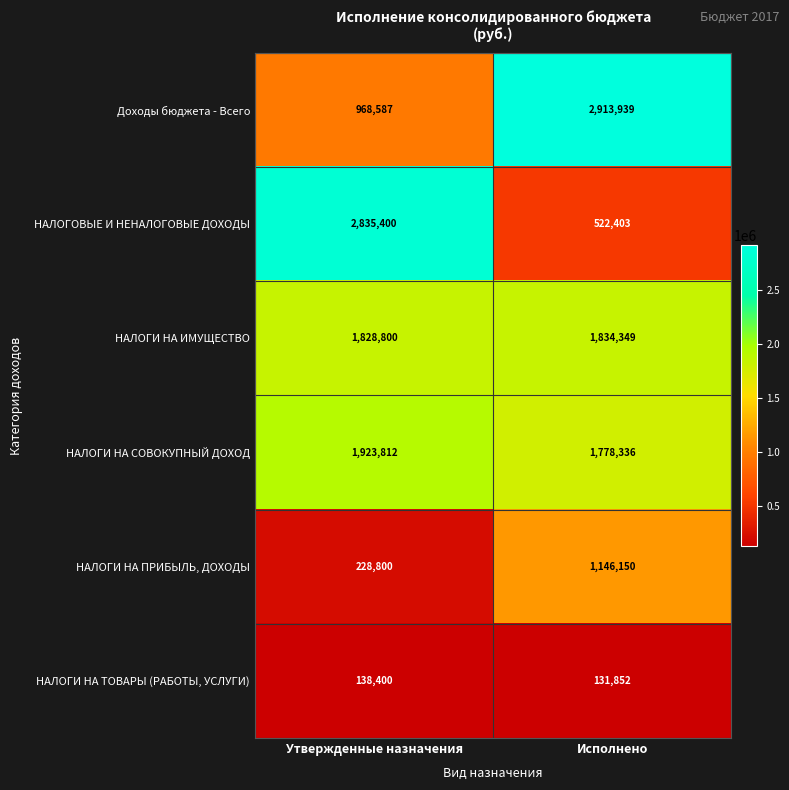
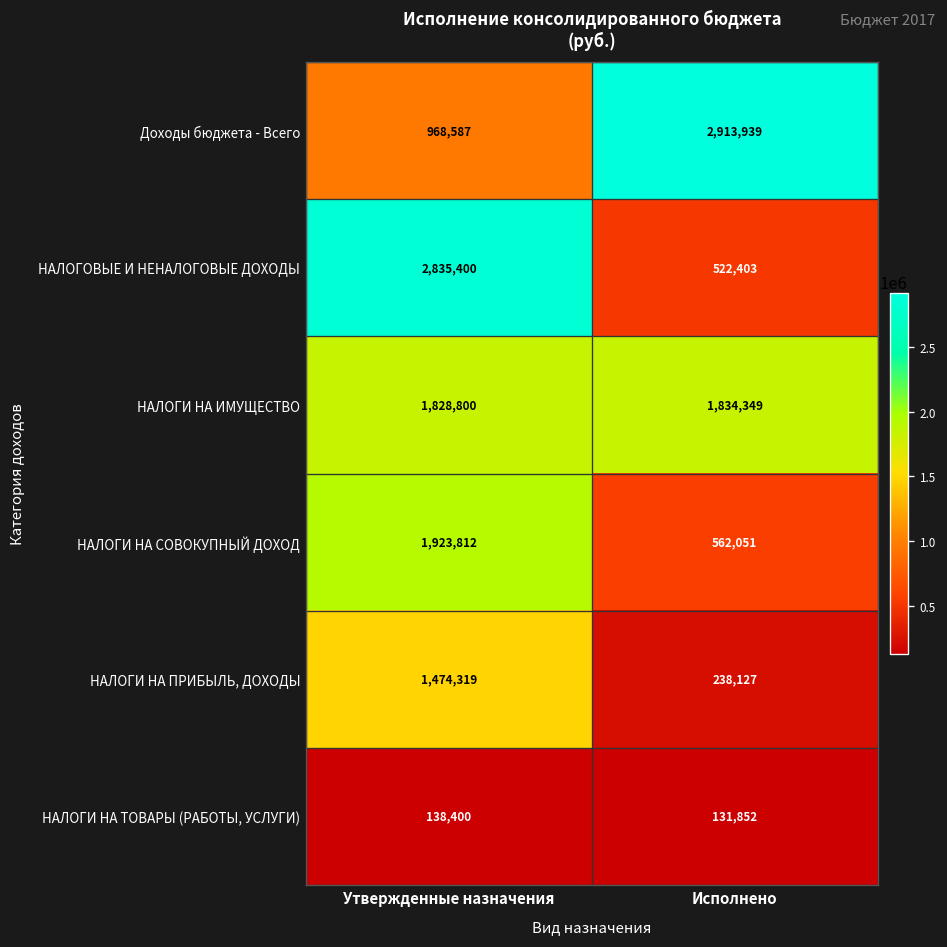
НАЛОГИ НА СОВОКУПНЫЙ ДОХОД, Исполнено: 1,778,336 -> 562,051
НАЛОГИ НА ПРИБЫЛЬ, ДОХОДЫ, Утвержденные назначения: 228,800 -> 1,474,319
НАЛОГИ НА ПРИБЫЛЬ, ДОХОДЫ, Исполнено: 1,146,150 -> 238,127
